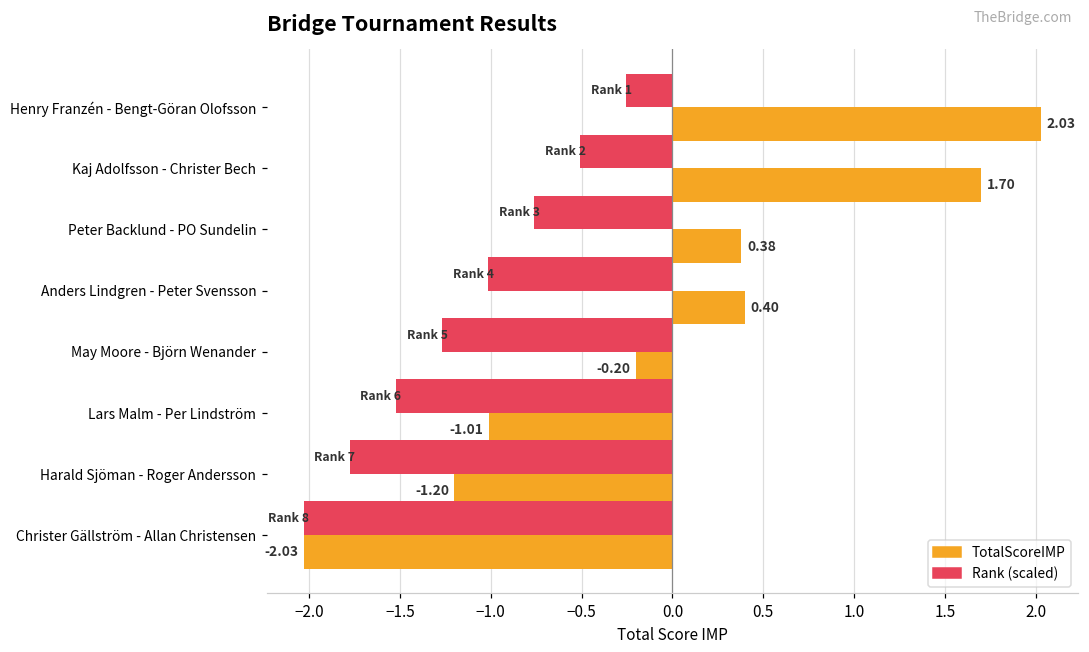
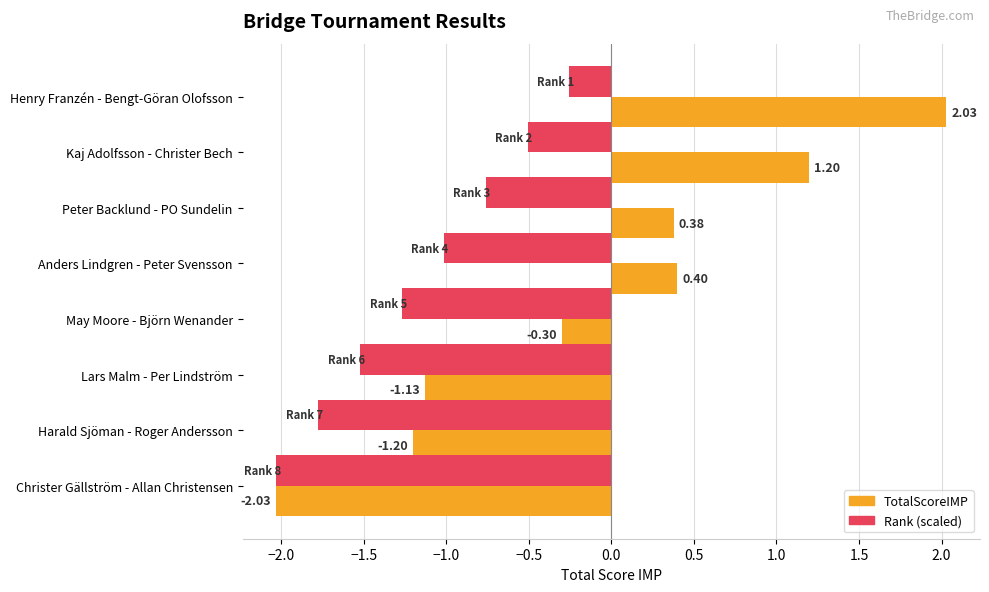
TotalScoreIMP, Kaj Adolfsson - Christer Bech: 1.70 -> 1.20
TotalScoreIMP, May Moore - Björn Wenander: -0.20 -> -0.30
TotalScoreIMP, Lars Malm - Per Lindström: -1.01 -> -1.13
